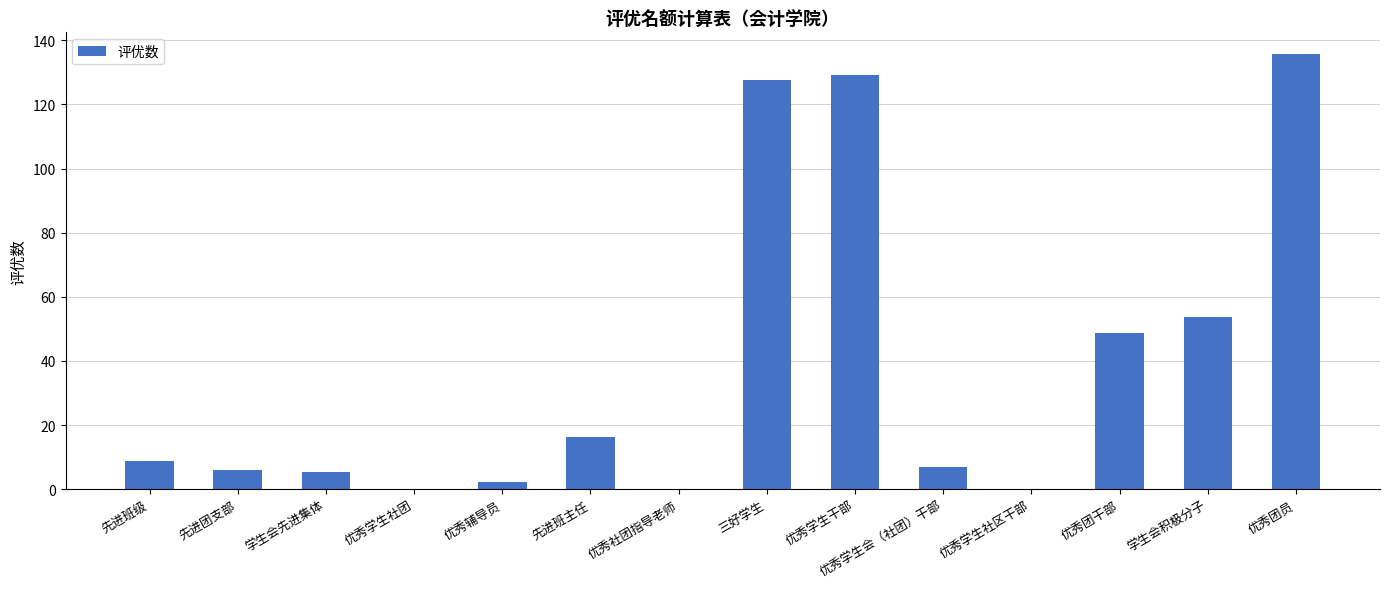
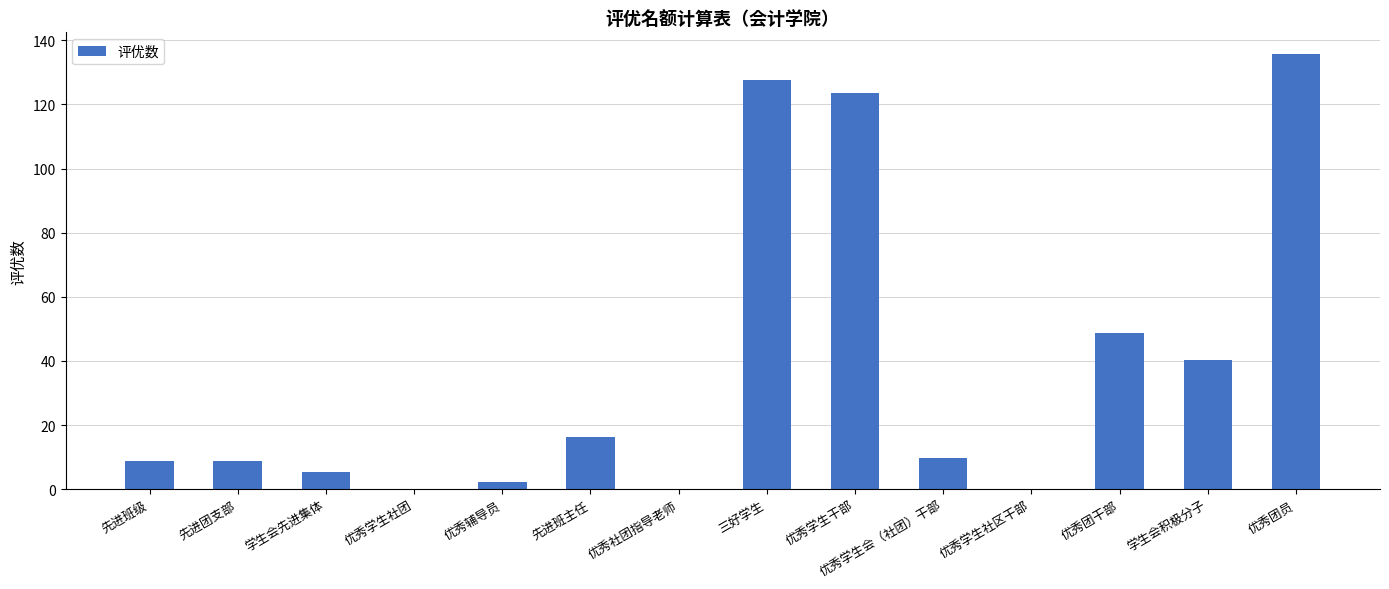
先进团支部: 6 -> 9
优秀学生干部: 129 -> 124
优秀学生会（社团）干部: 7 -> 10
学生会积极分子: 54 -> 40
